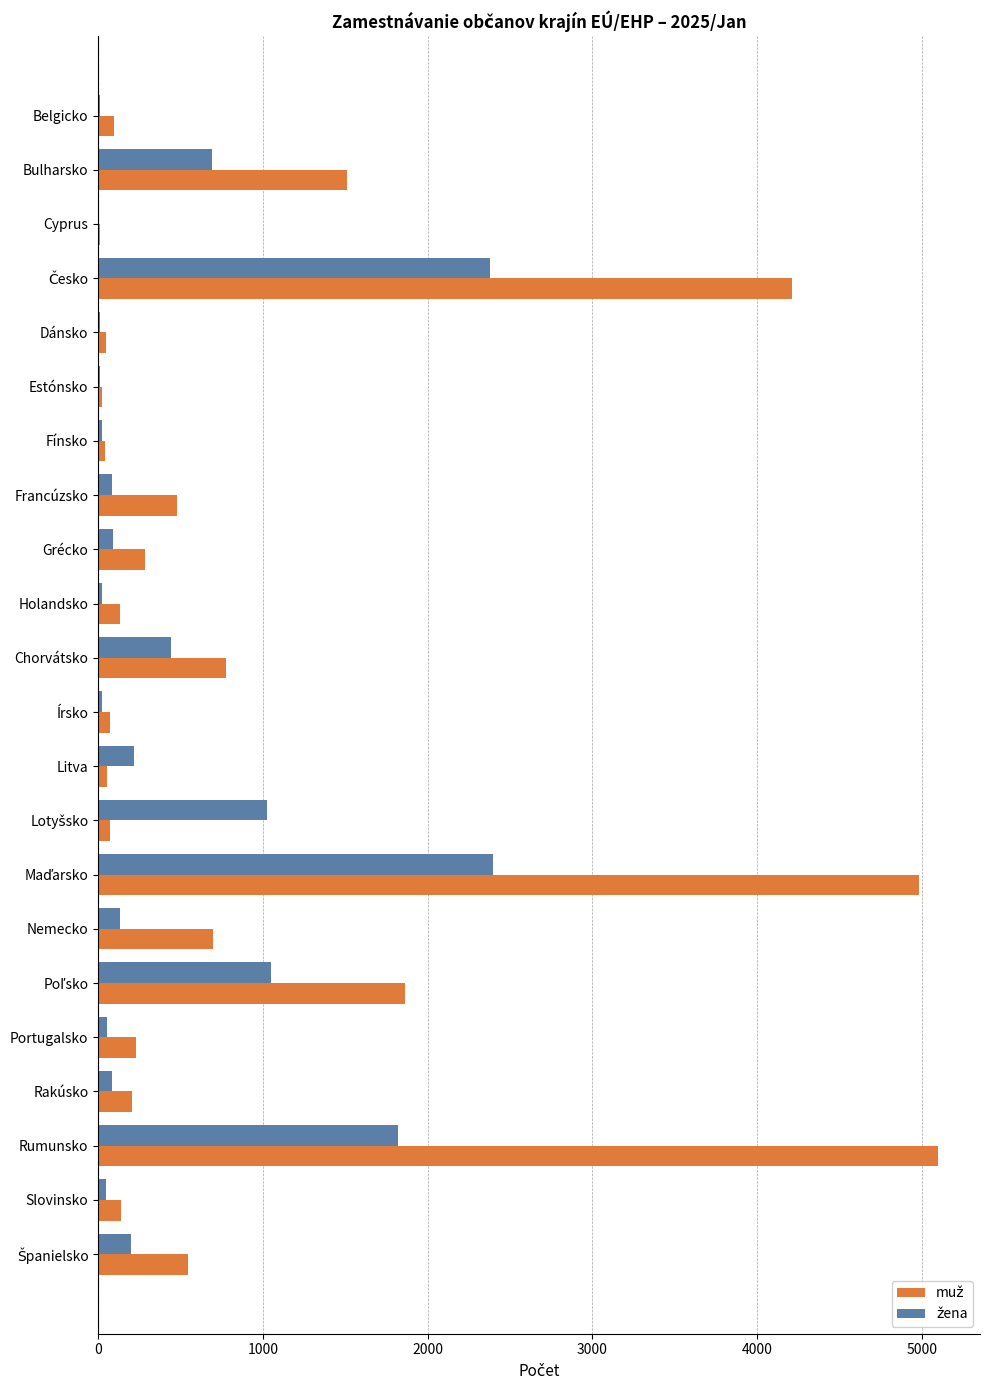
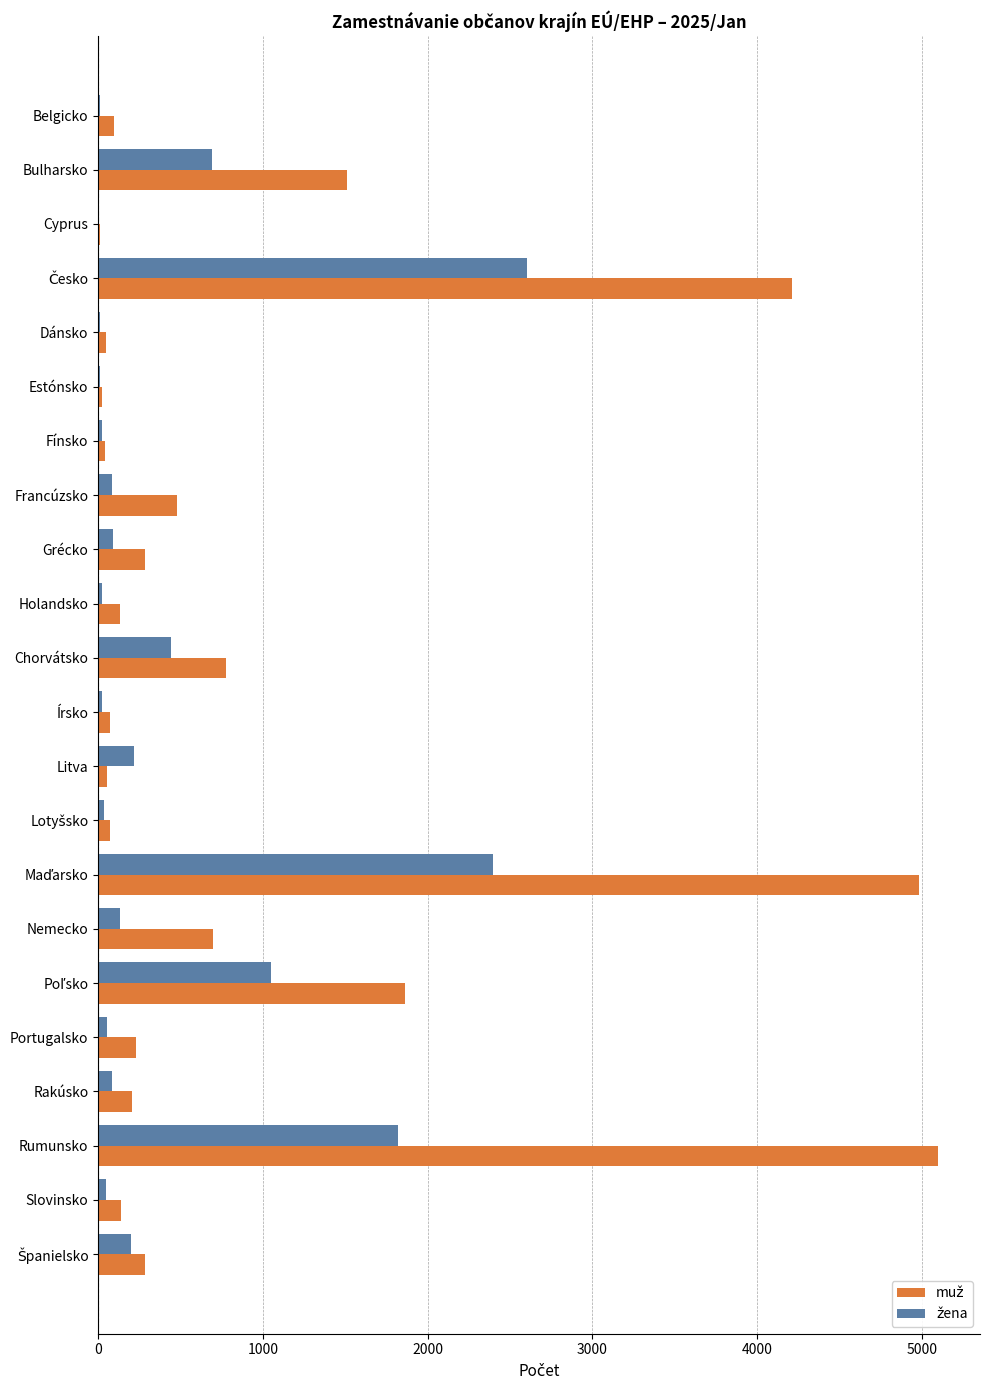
žena, Česko: 2380 -> 2610
žena, Lotyšsko: 1020 -> 30
muž, Španielsko: 550 -> 290
